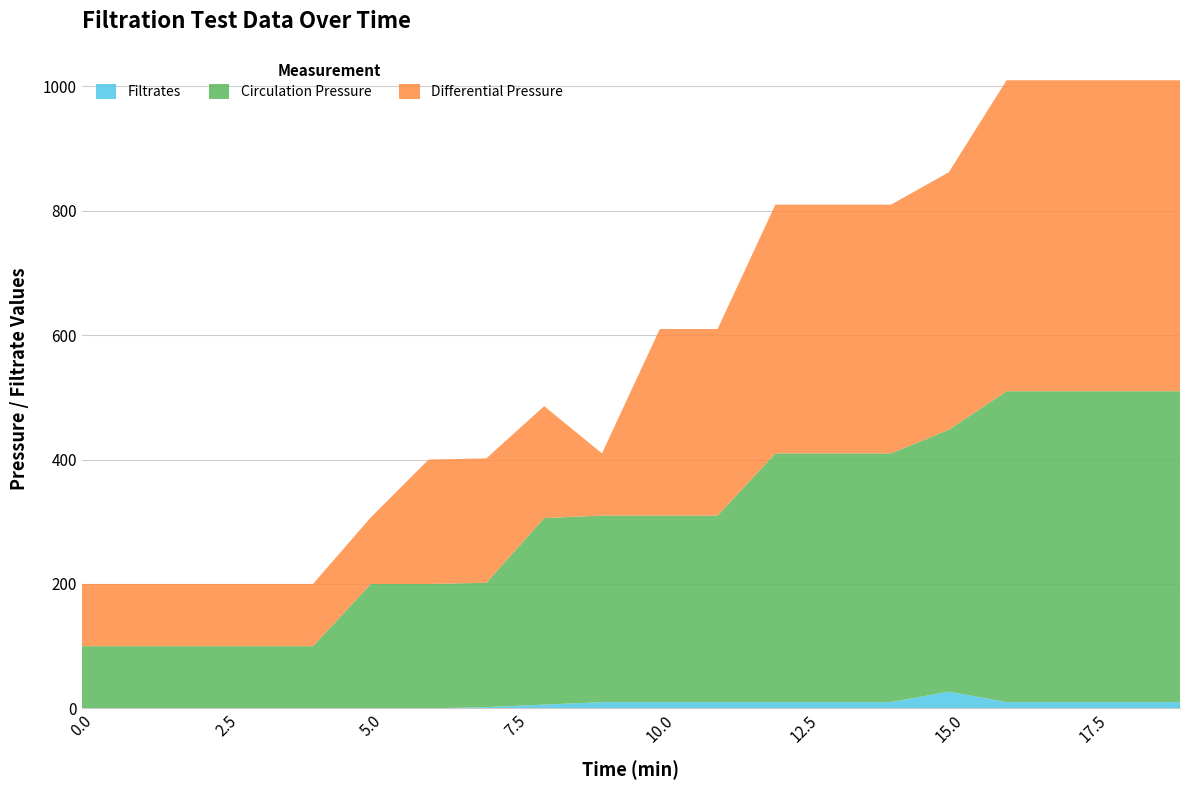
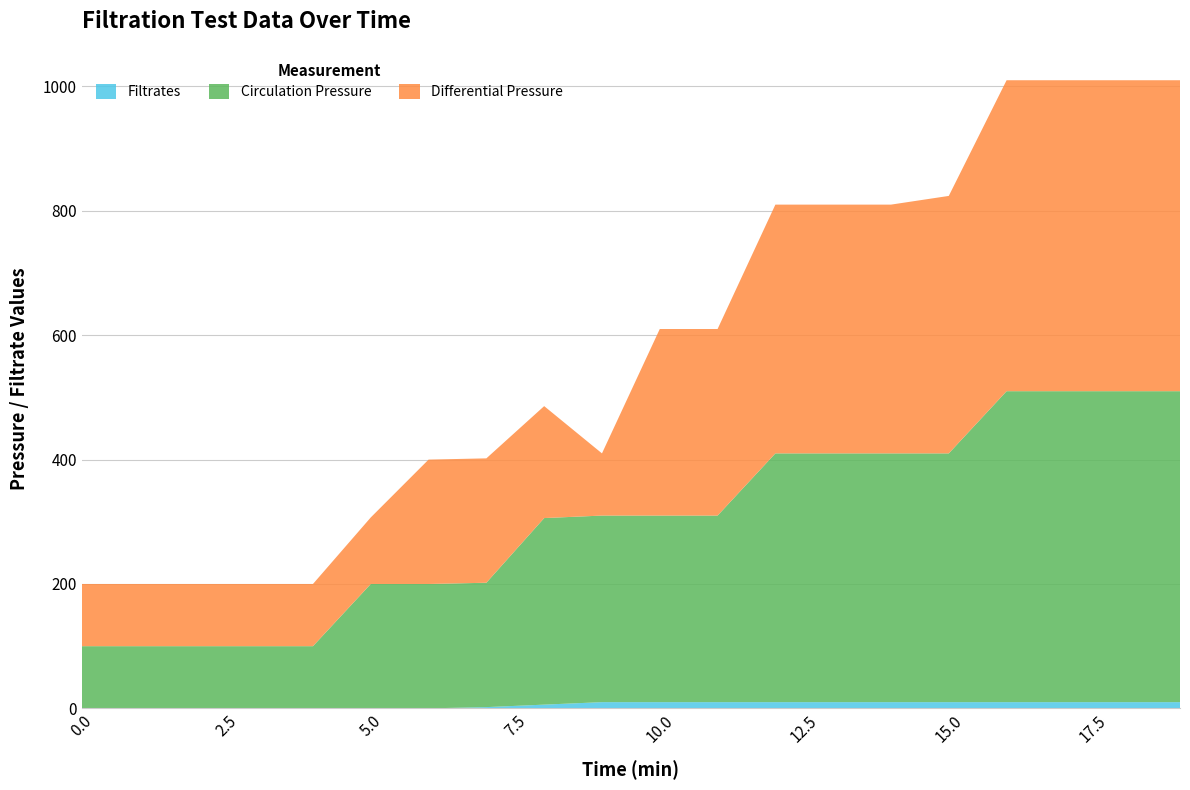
Filtrates, 15.0: 30 -> 10
Circulation Pressure, 15.0: 420 -> 400
